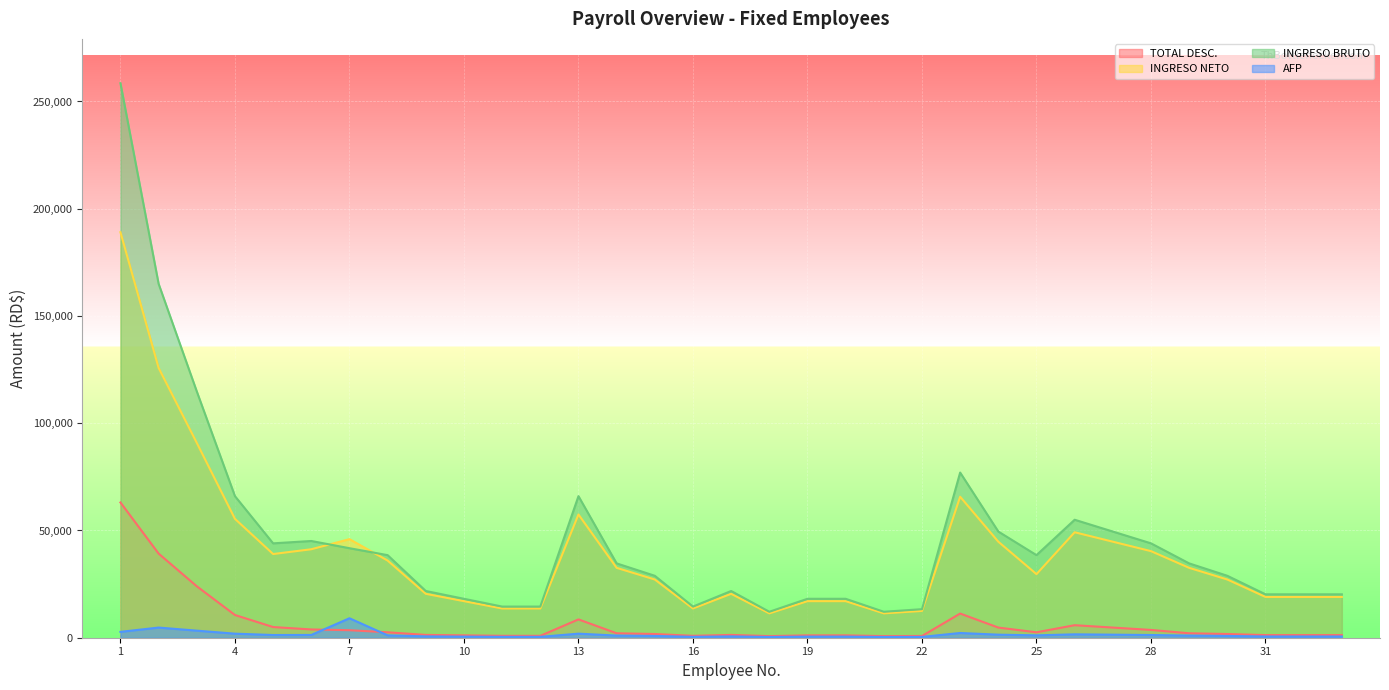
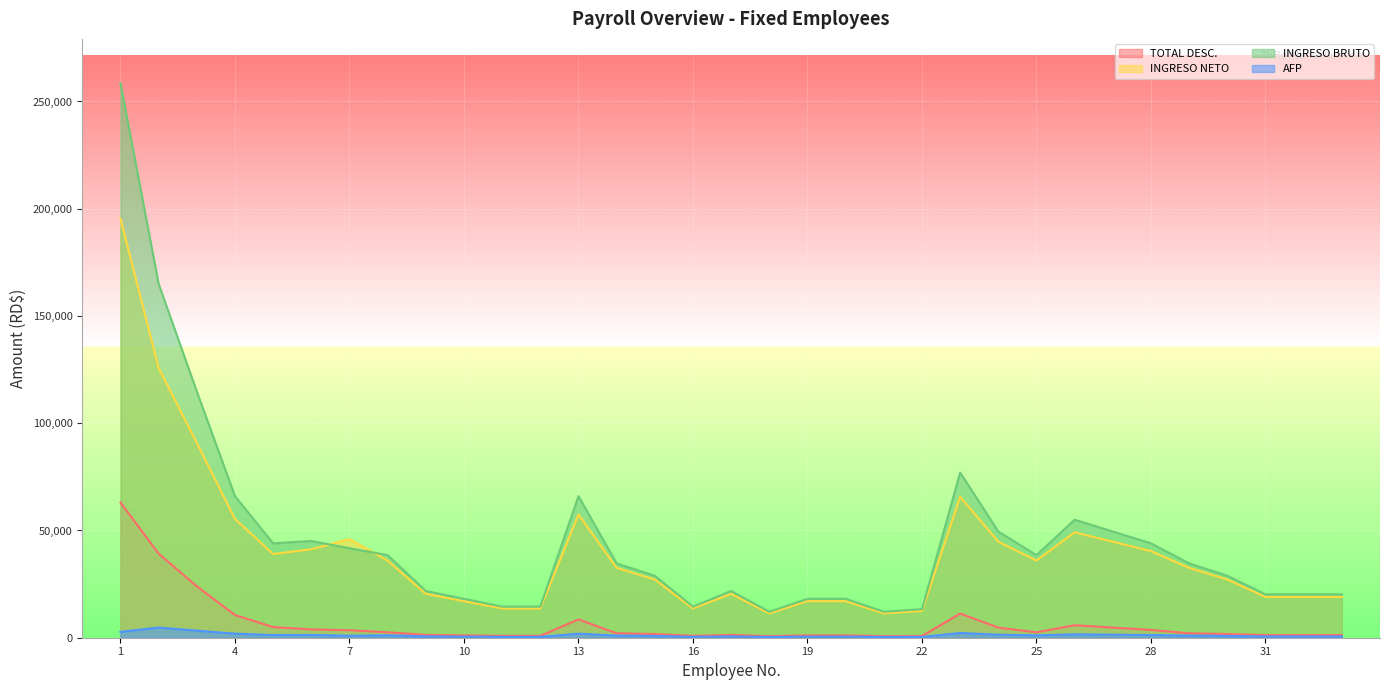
INGRESO NETO, 1: 189,000 -> 195,000
AFP, 7: 9,000 -> 1,000
INGRESO NETO, 25: 30,000 -> 36,000
